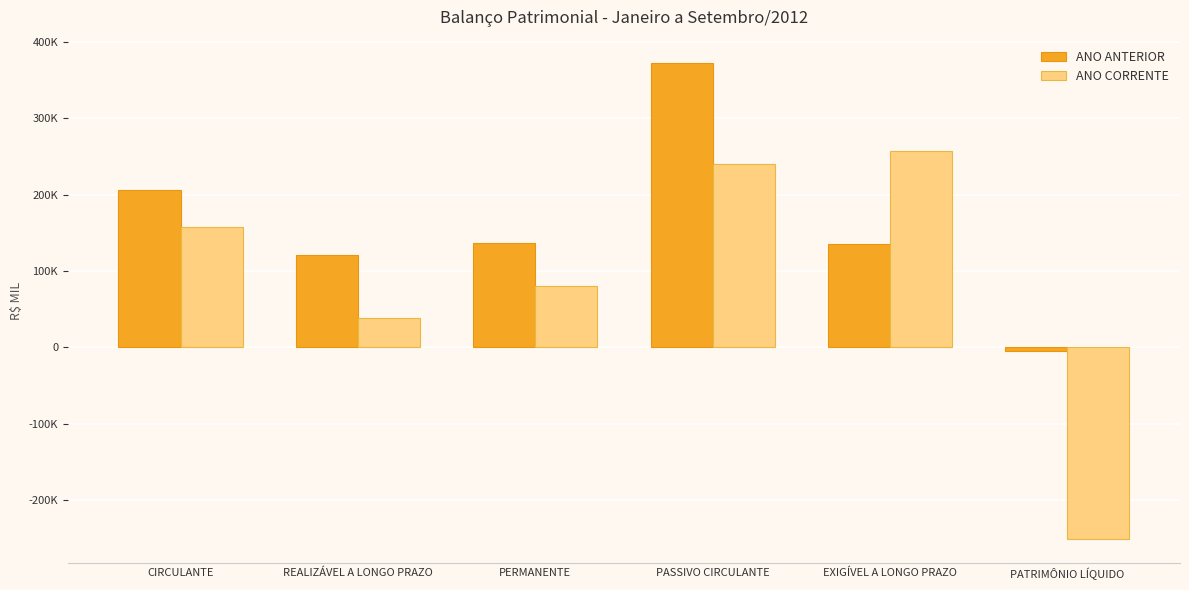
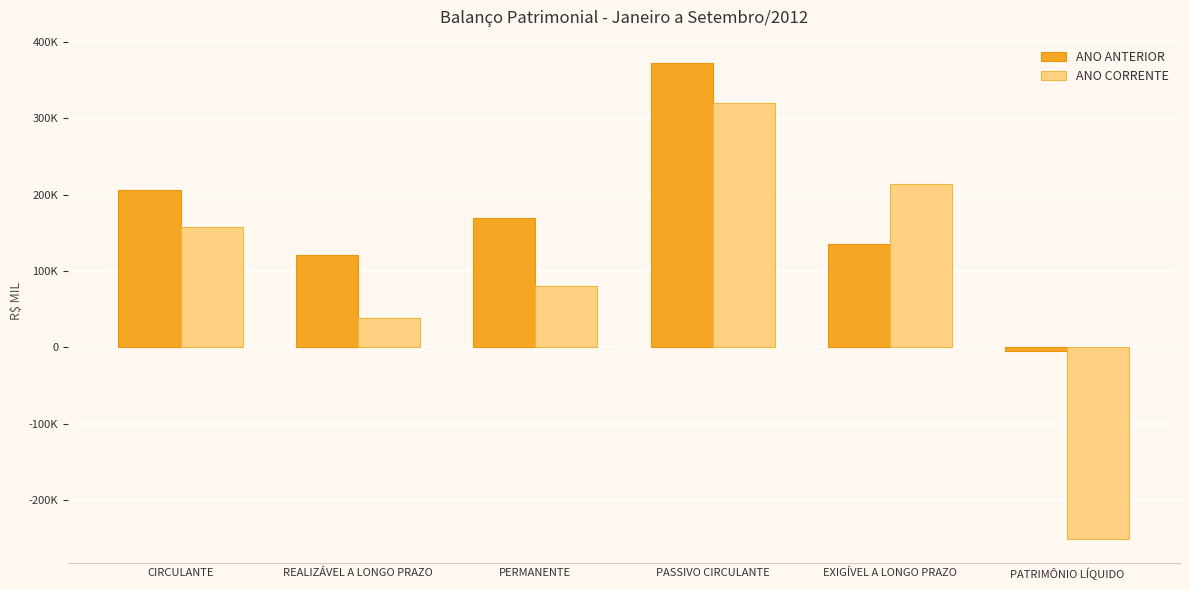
ANO ANTERIOR, PERMANENTE: 140000 -> 170000
ANO CORRENTE, PASSIVO CIRCULANTE: 240000 -> 320000
ANO CORRENTE, EXIGÍVEL A LONGO PRAZO: 260000 -> 210000
